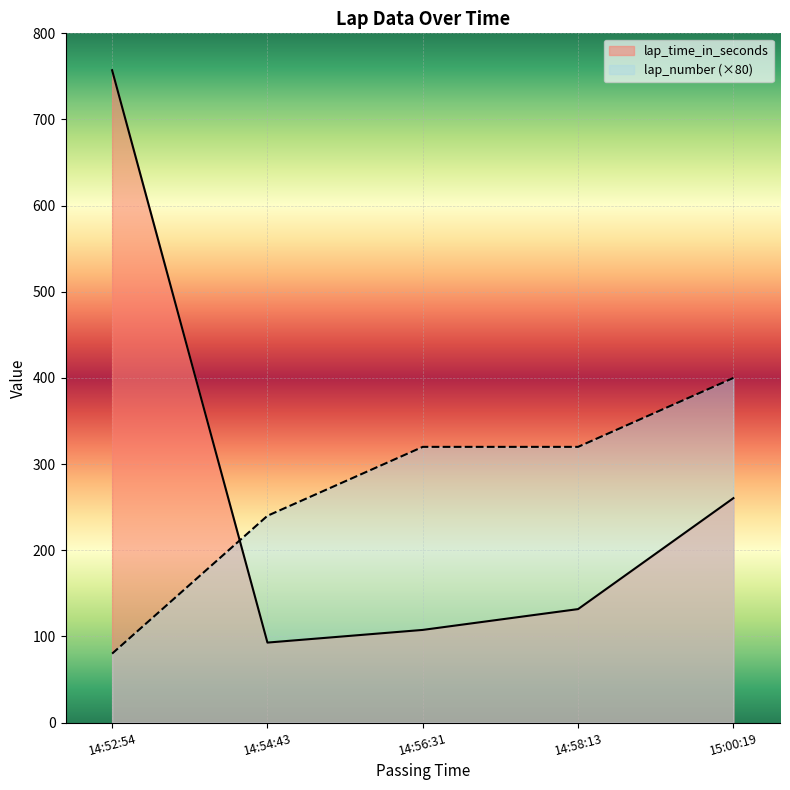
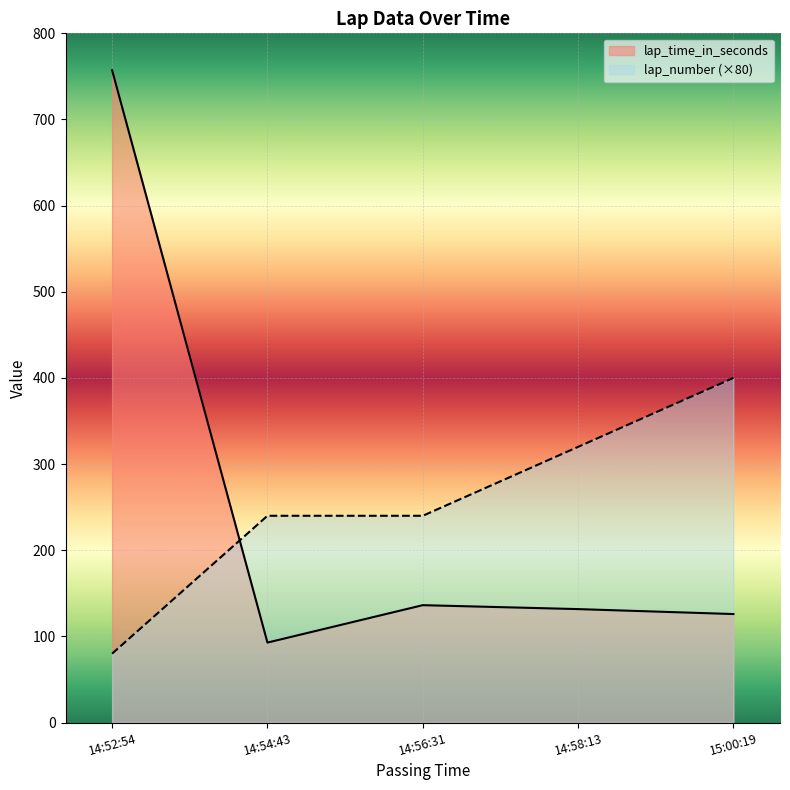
lap_time_in_seconds, 14:56:31: 110 -> 140
lap_number (×80), 14:56:31: 320 -> 240
lap_time_in_seconds, 15:00:19: 260 -> 130
